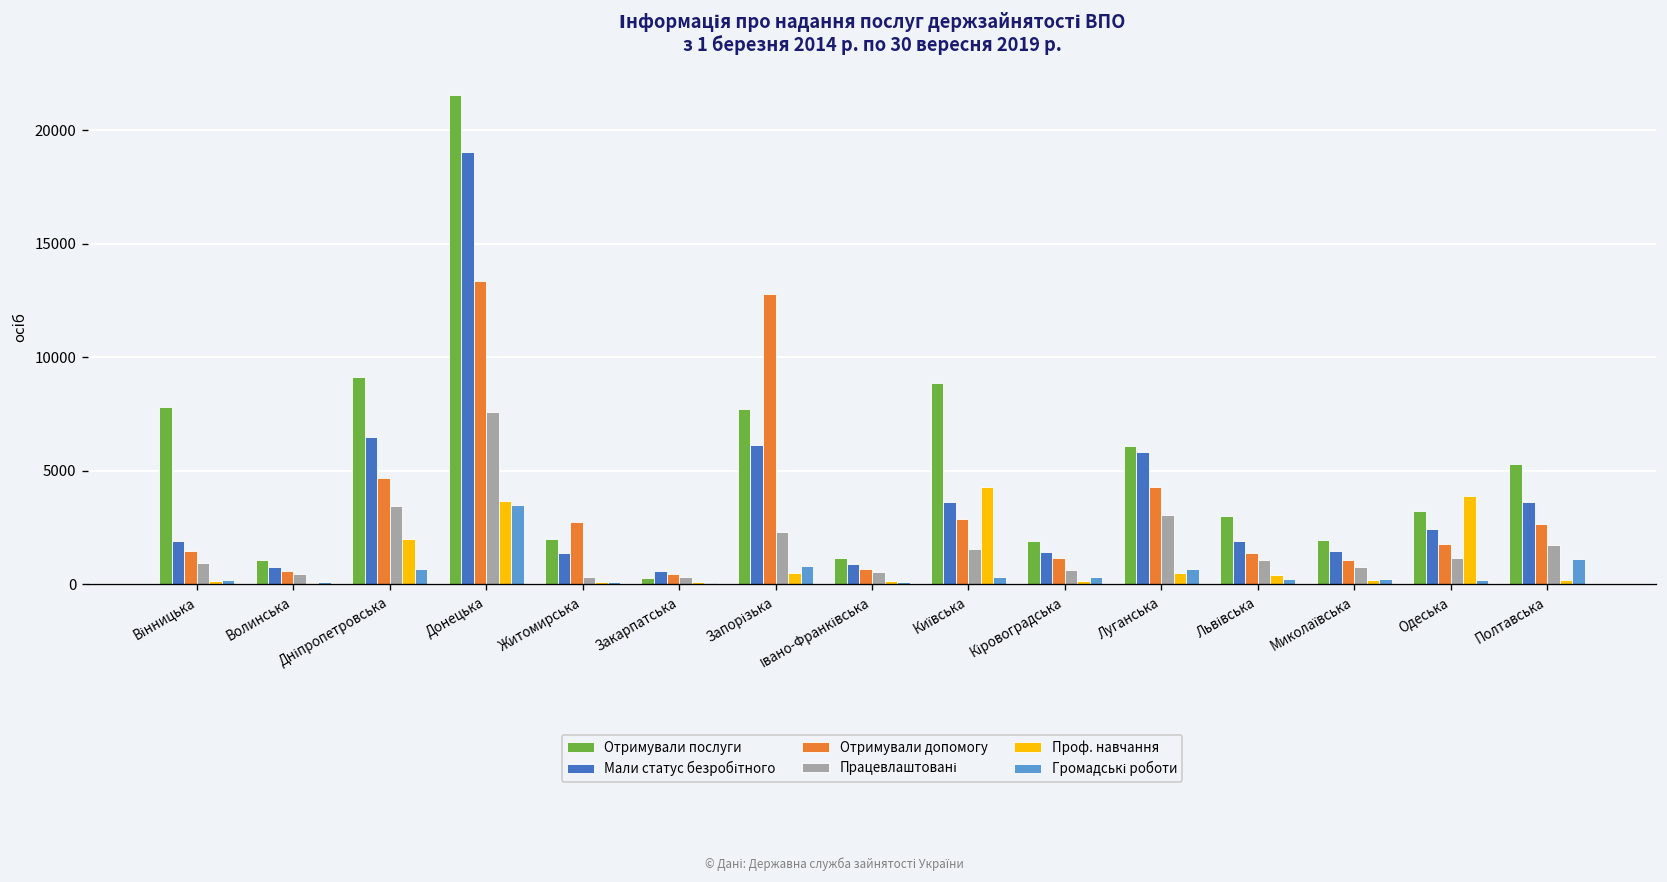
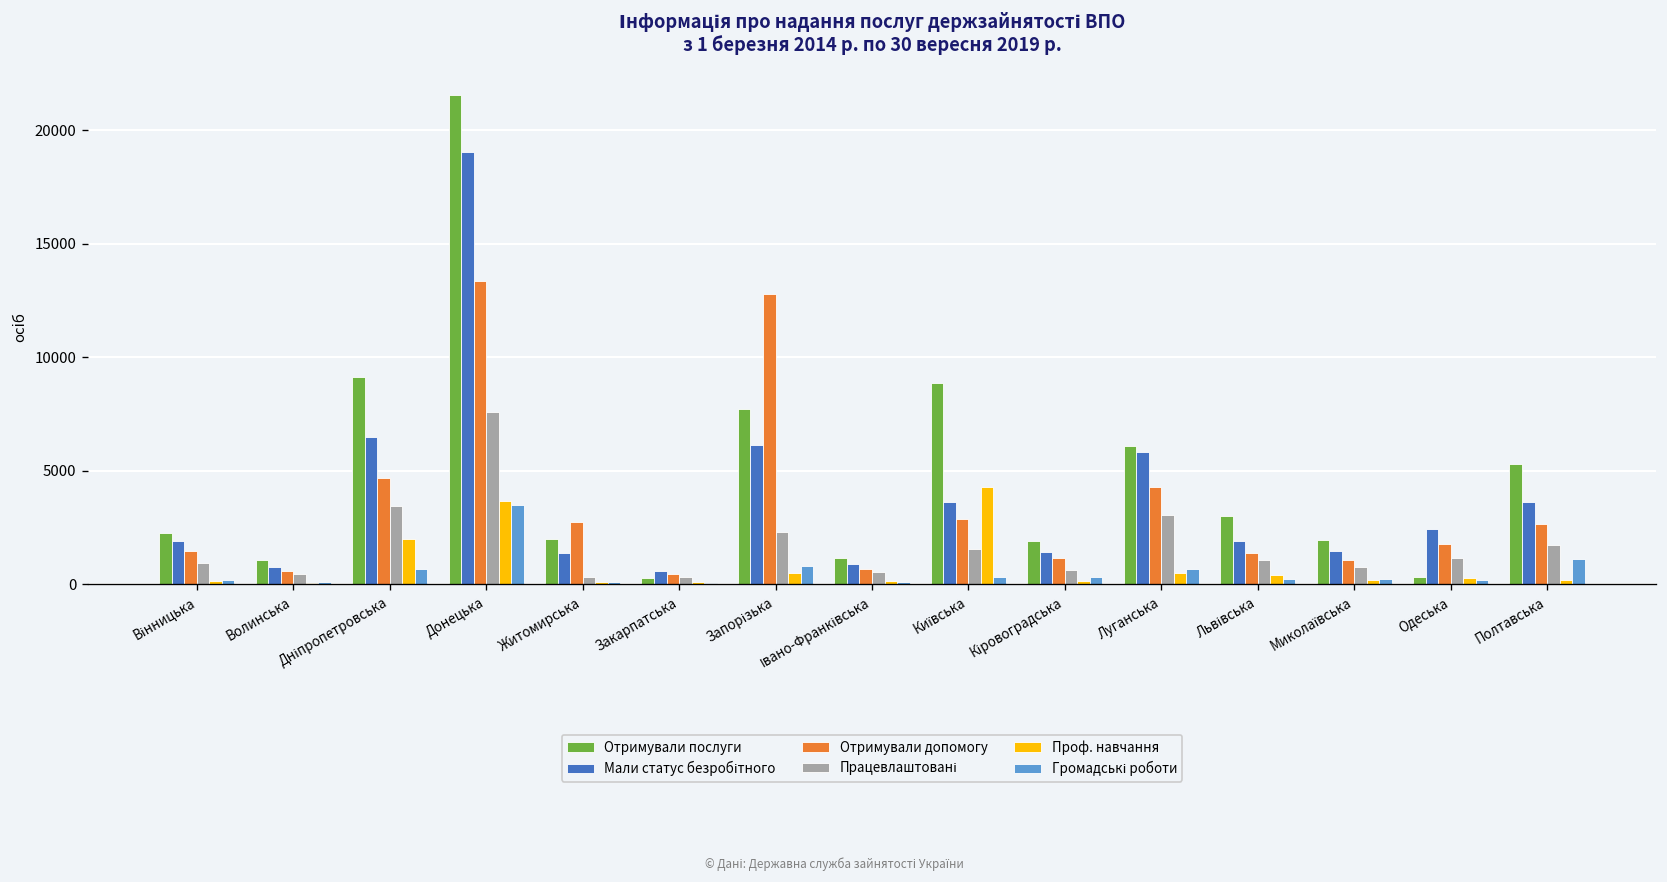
Отримували послуги, Вінницька: 7800 -> 2200
Отримували послуги, Одеська: 3200 -> 300
Проф. навчання, Одеська: 3900 -> 300
